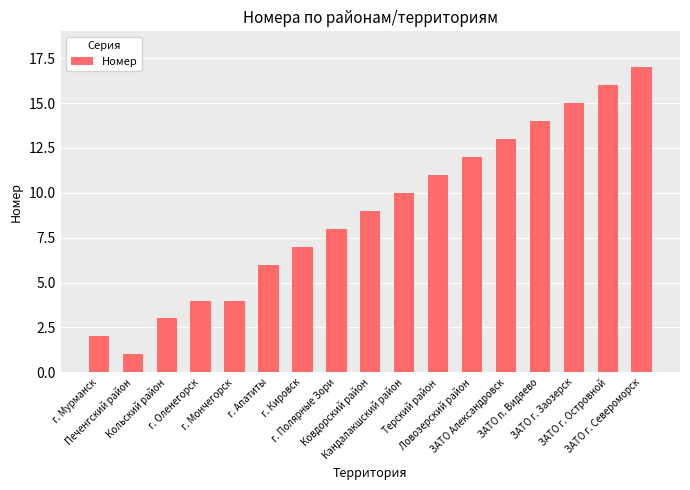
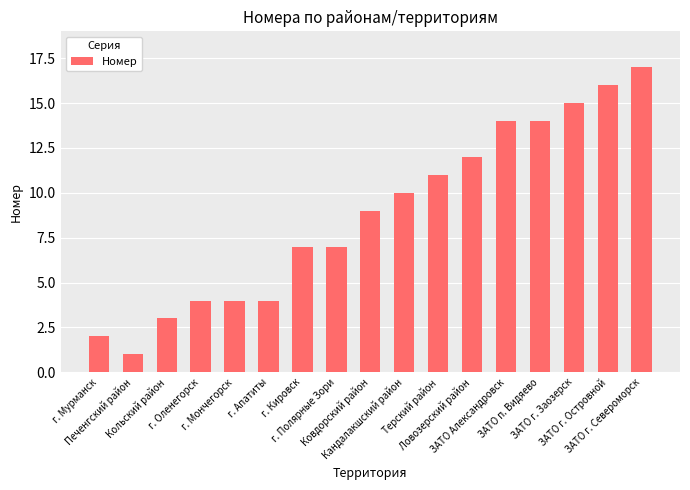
г. Апатиты: 6 -> 4
г. Полярные Зори: 8 -> 7
ЗАТО Александровск: 13 -> 14
